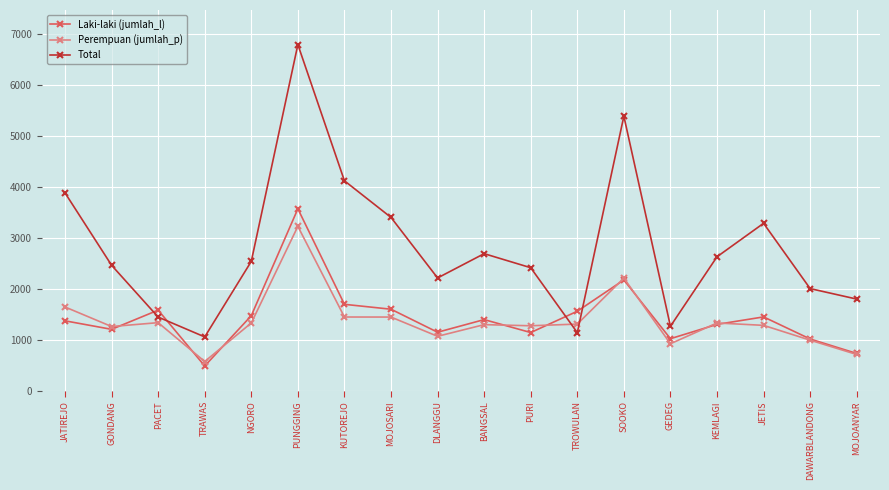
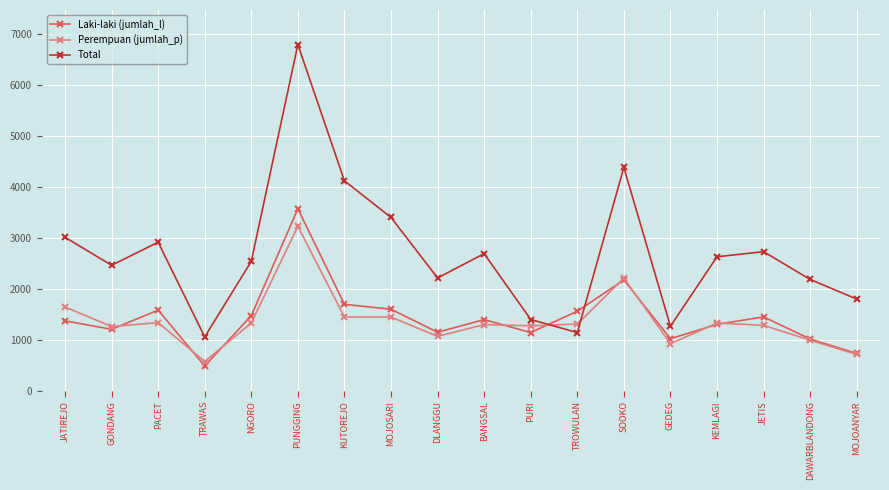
Total, JATIREJO: 3900 -> 3000
Total, PACET: 1400 -> 2900
Total, PURI: 2400 -> 1400
Total, SOOKO: 5400 -> 4400
Total, JETIS: 3300 -> 2700
Total, DAWARBLANDONG: 2000 -> 2200
